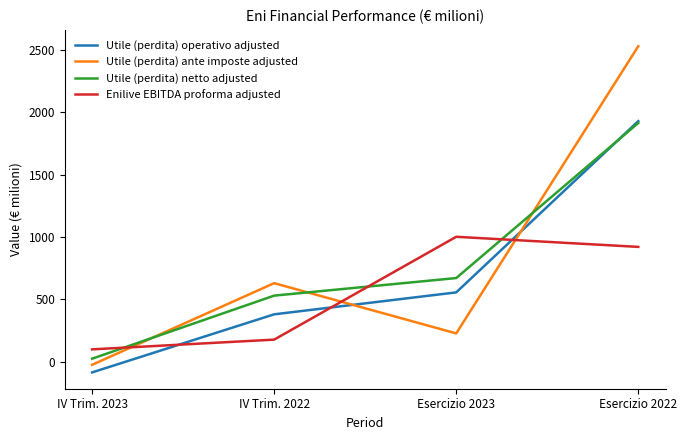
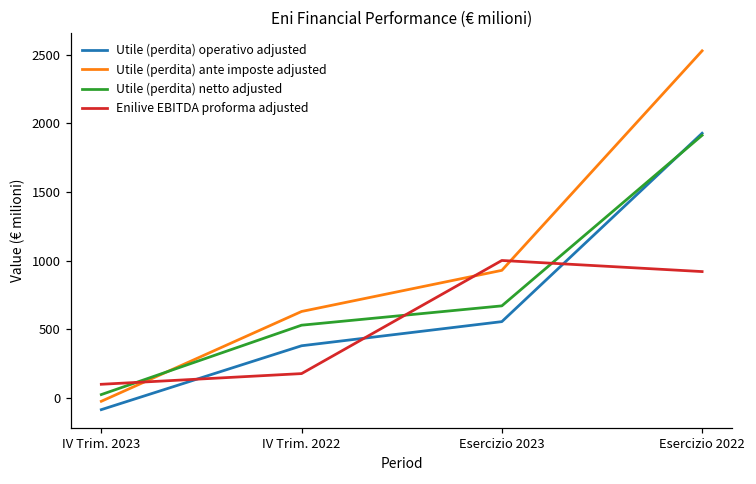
Utile (perdita) ante imposte adjusted, Esercizio 2023: 230 -> 930
